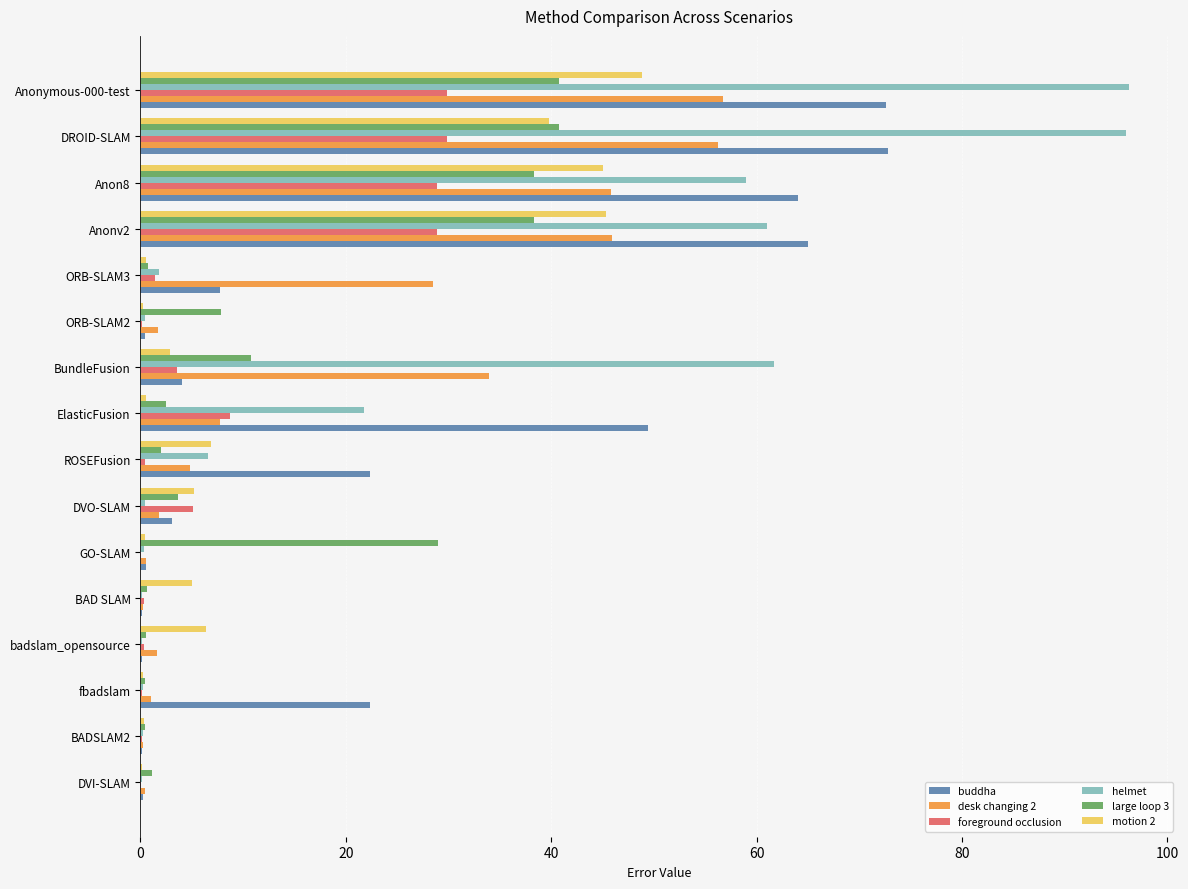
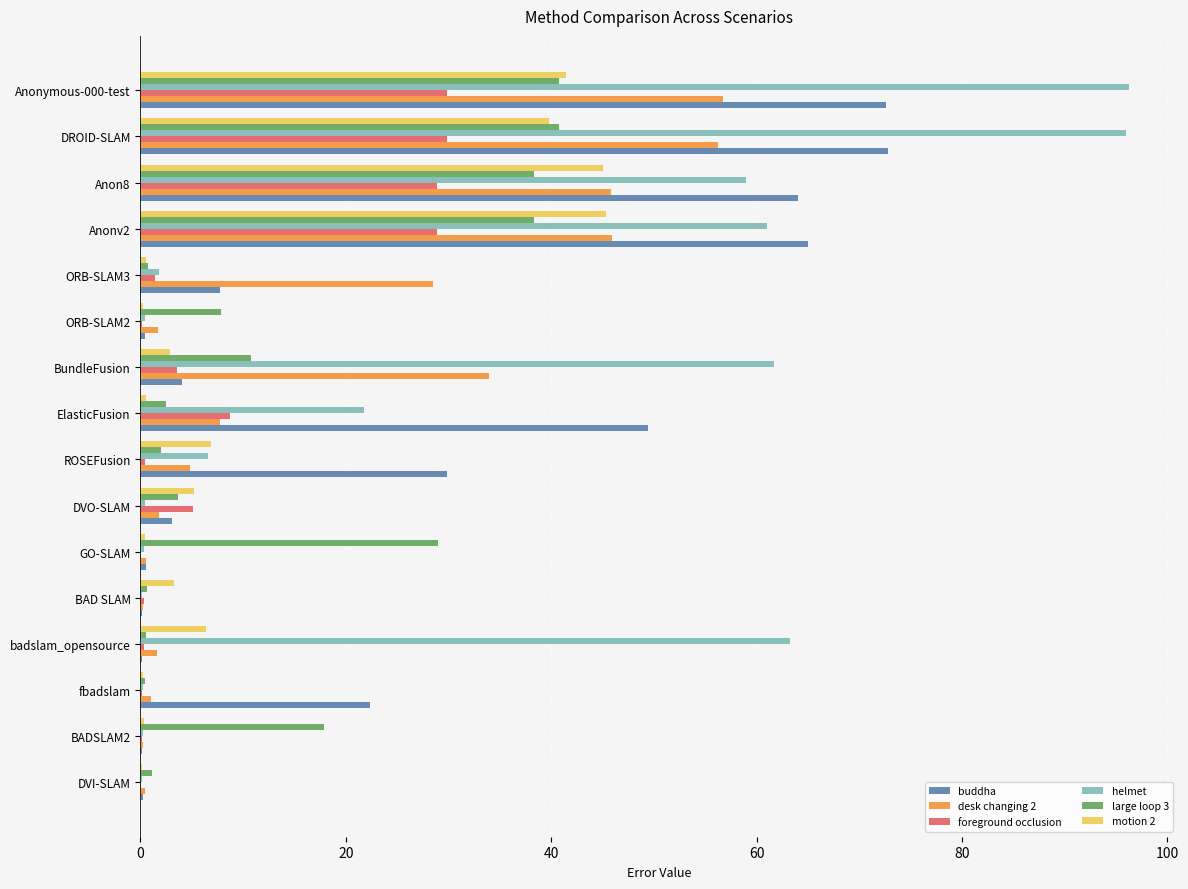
motion 2, Anonymous-000-test: 48.9 -> 41.4
buddha, ROSEFusion: 22.4 -> 29.9
motion 2, BAD SLAM: 5.1 -> 3.3
helmet, badslam_opensource: 0.2 -> 63.2
large loop 3, BADSLAM2: 0.5 -> 17.9
